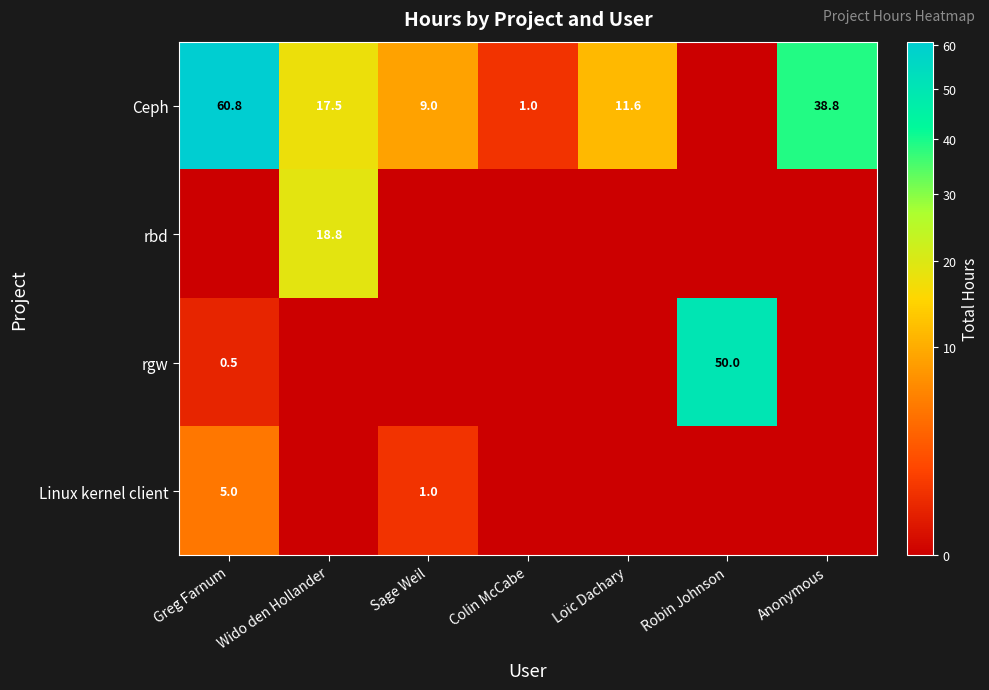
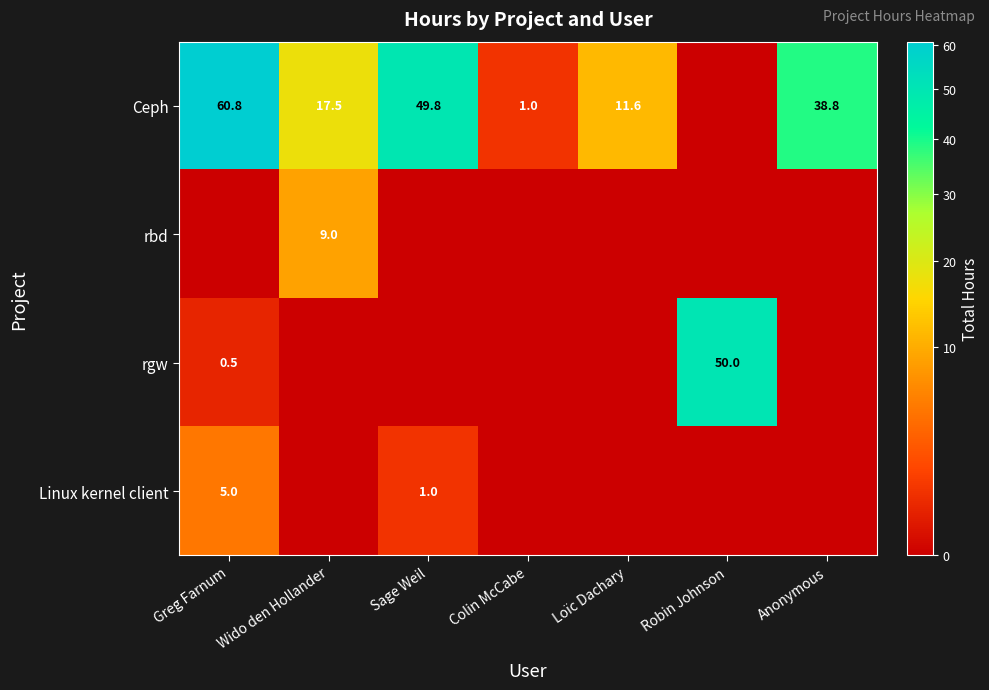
Ceph, Sage Weil: 9.0 -> 49.8
rbd, Wido den Hollander: 18.8 -> 9.0
